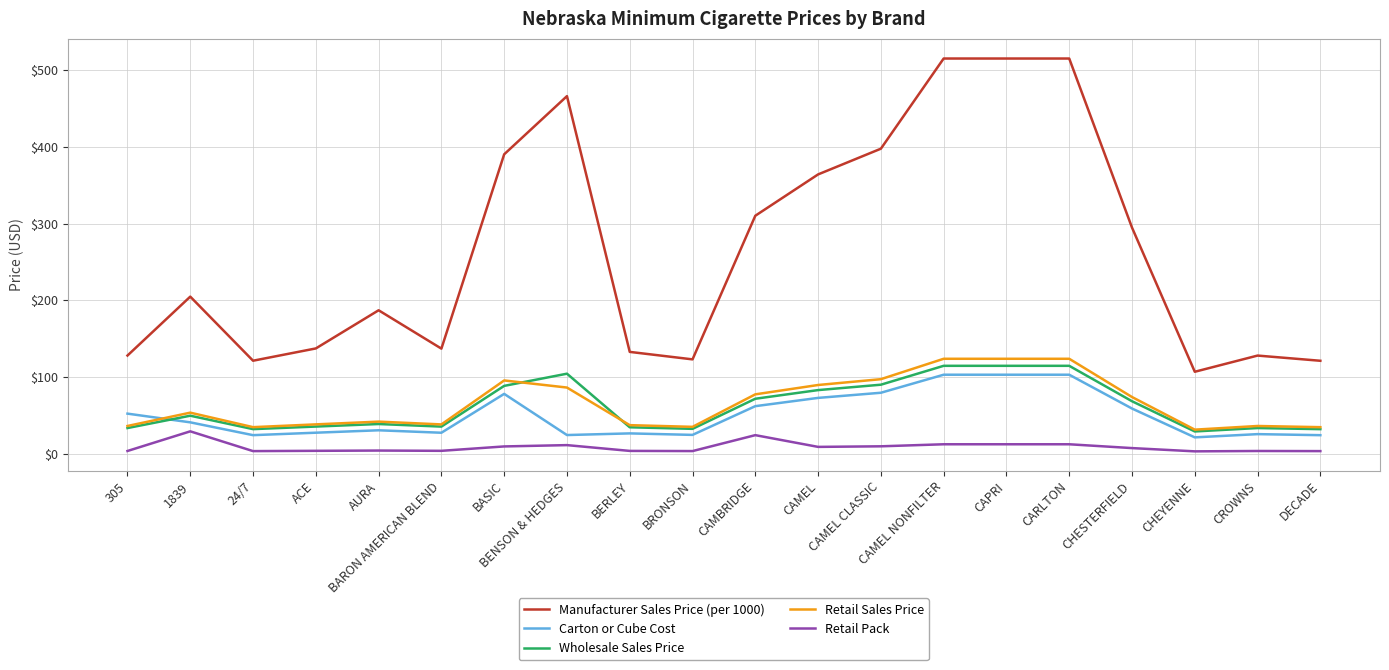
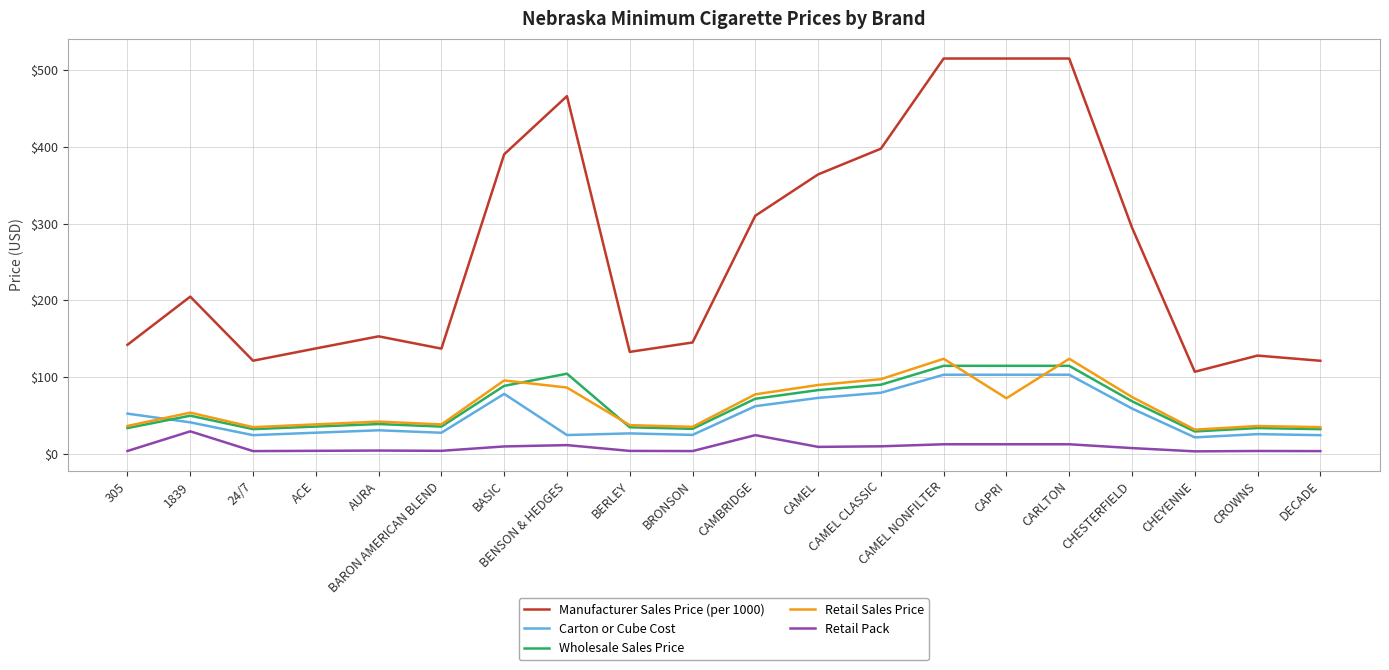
Manufacturer Sales Price (per 1000), 305: $130 -> $140
Manufacturer Sales Price (per 1000), AURA: $190 -> $150
Manufacturer Sales Price (per 1000), BRONSON: $120 -> $150
Retail Sales Price, CAPRI: $120 -> $70
